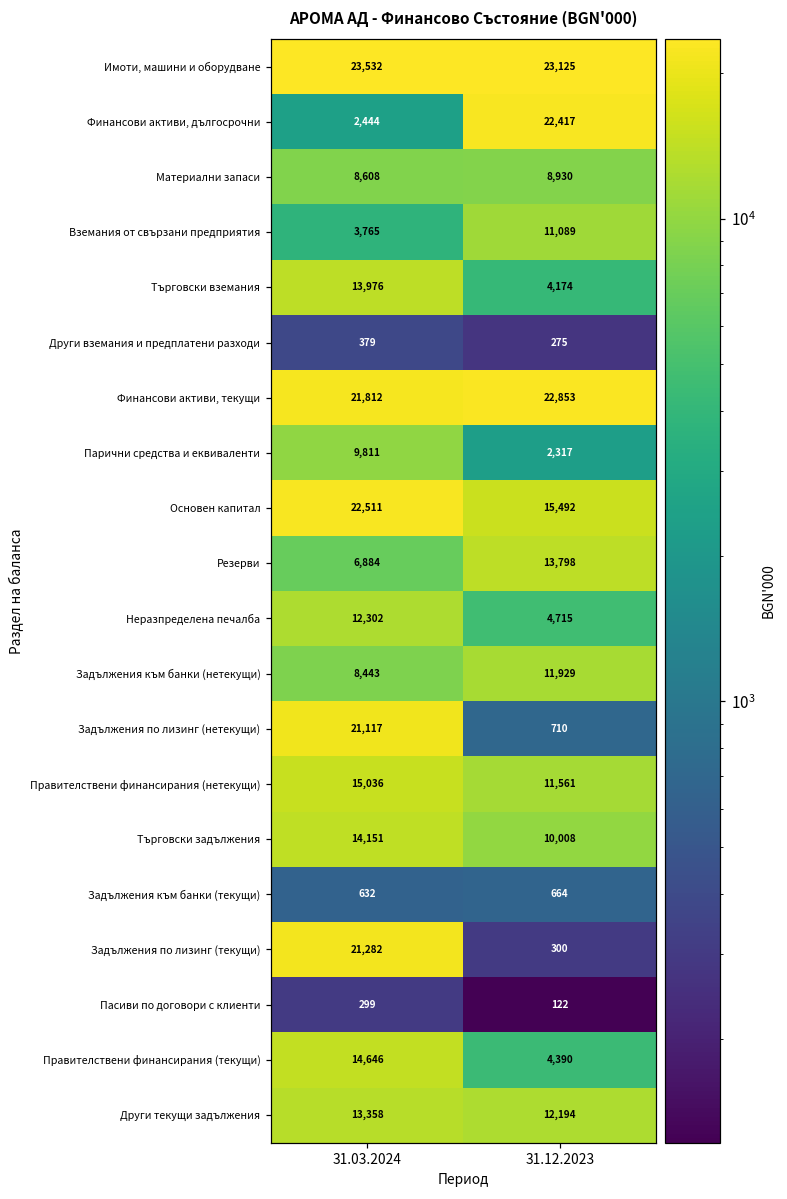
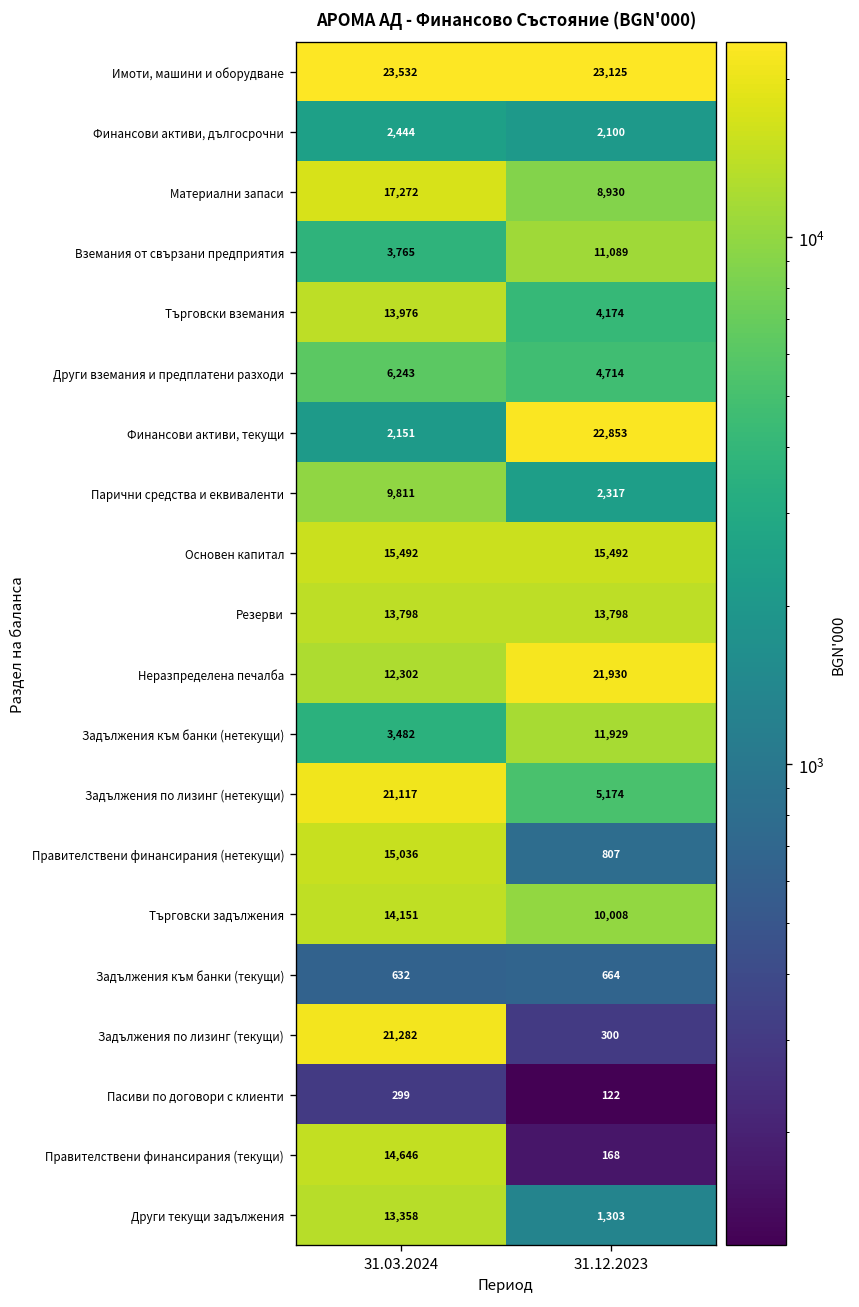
Финансови активи, дългосрочни, 31.12.2023: 22,417 -> 2,100
Материални запаси, 31.03.2024: 8,608 -> 17,272
Други вземания и предплатени разходи, 31.03.2024: 379 -> 6,243
Други вземания и предплатени разходи, 31.12.2023: 275 -> 4,714
Финансови активи, текущи, 31.03.2024: 21,812 -> 2,151
Основен капитал, 31.03.2024: 22,511 -> 15,492
Резерви, 31.03.2024: 6,884 -> 13,798
Неразпределена печалба, 31.12.2023: 4,715 -> 21,930
Задължения към банки (нетекущи), 31.03.2024: 8,443 -> 3,482
Задължения по лизинг (нетекущи), 31.12.2023: 710 -> 5,174
Правителствени финансирания (нетекущи), 31.12.2023: 11,561 -> 807
Правителствени финансирания (текущи), 31.12.2023: 4,390 -> 168
Други текущи задължения, 31.12.2023: 12,194 -> 1,303
